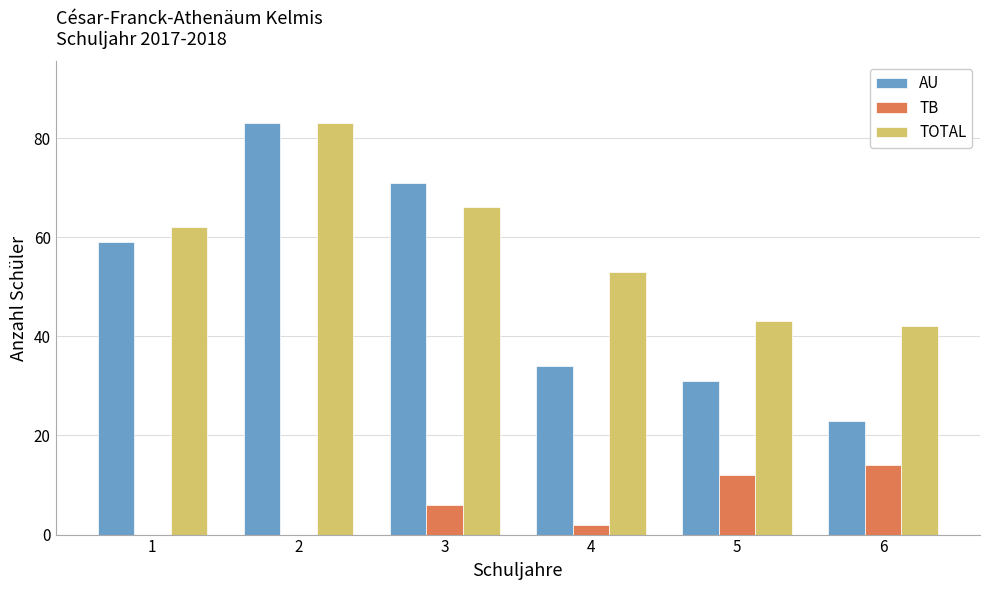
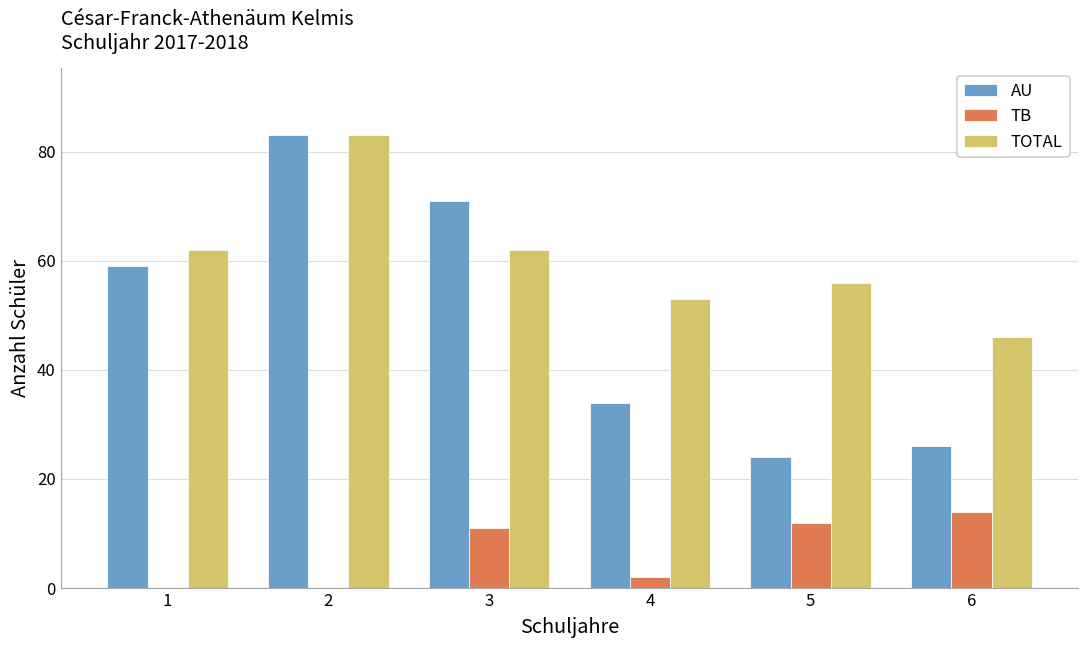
TB, 3: 6 -> 11
TOTAL, 3: 66 -> 62
AU, 5: 31 -> 24
TOTAL, 5: 43 -> 56
AU, 6: 23 -> 26
TOTAL, 6: 42 -> 46
